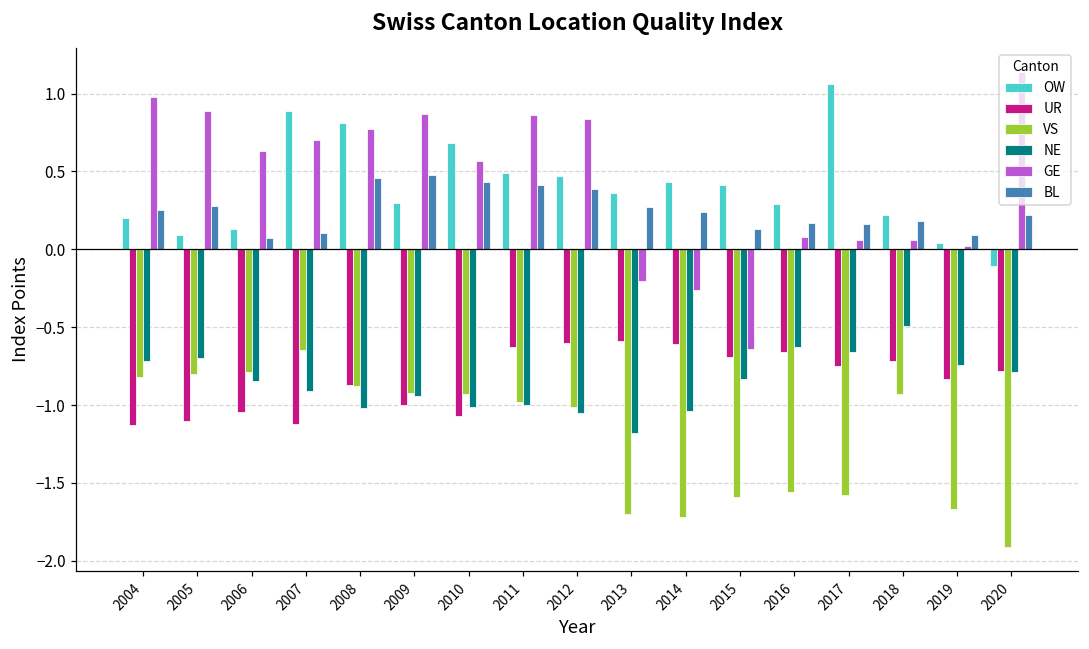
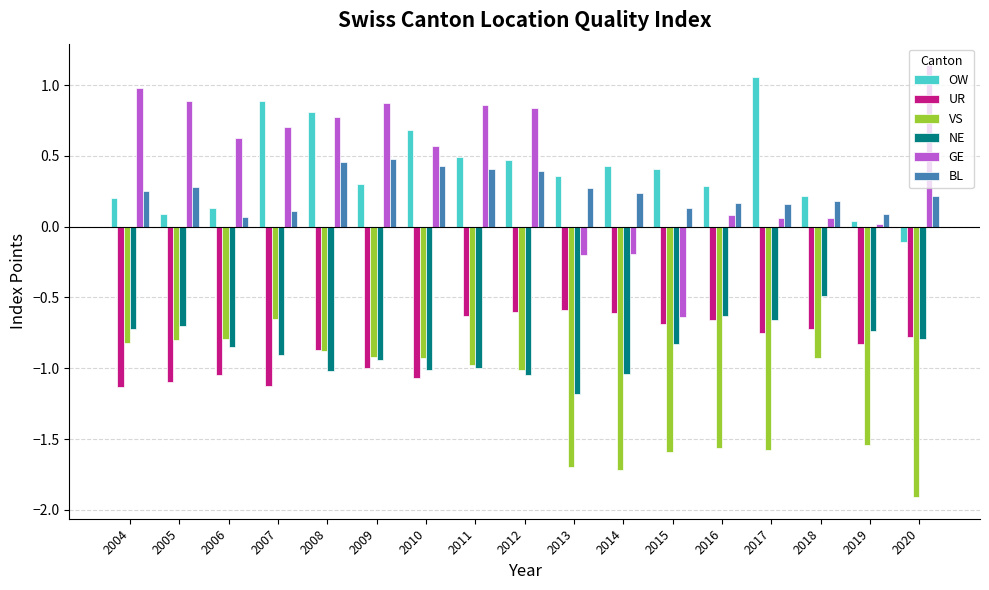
GE, 2014: -0.26 -> -0.19
VS, 2019: -1.67 -> -1.54
